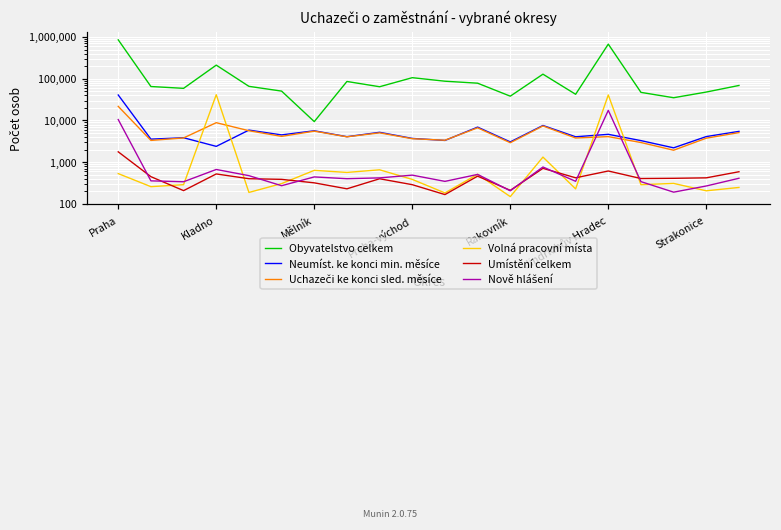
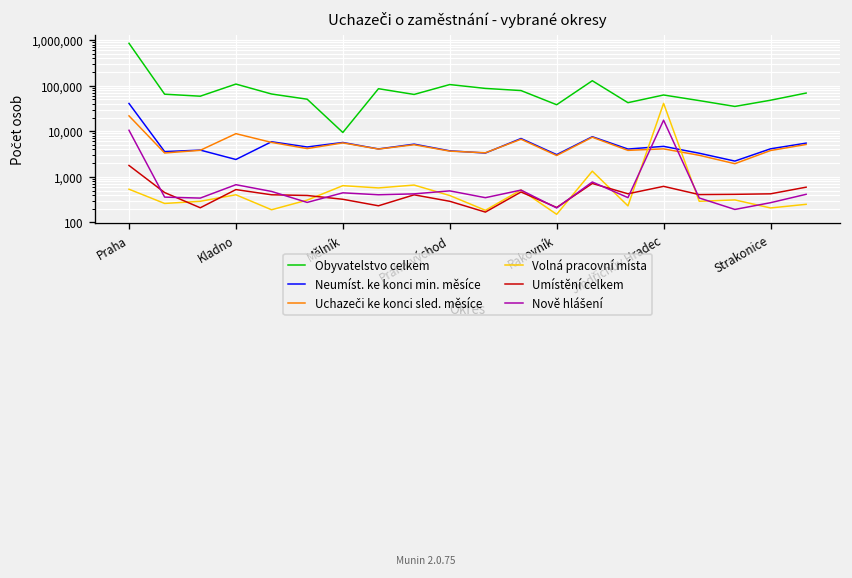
Obyvatelstvo celkem, Kladno: 200,000 -> 110,000
Volná pracovní místa, Kladno: 40,000 -> 400
Obyvatelstvo celkem, Jindřichův Hradec: 700,000 -> 60,000
